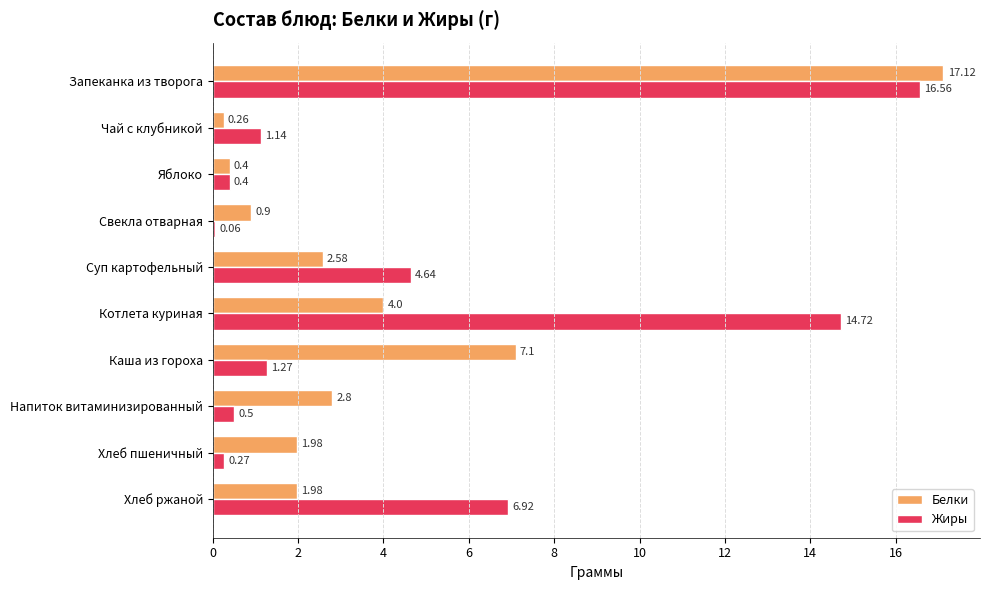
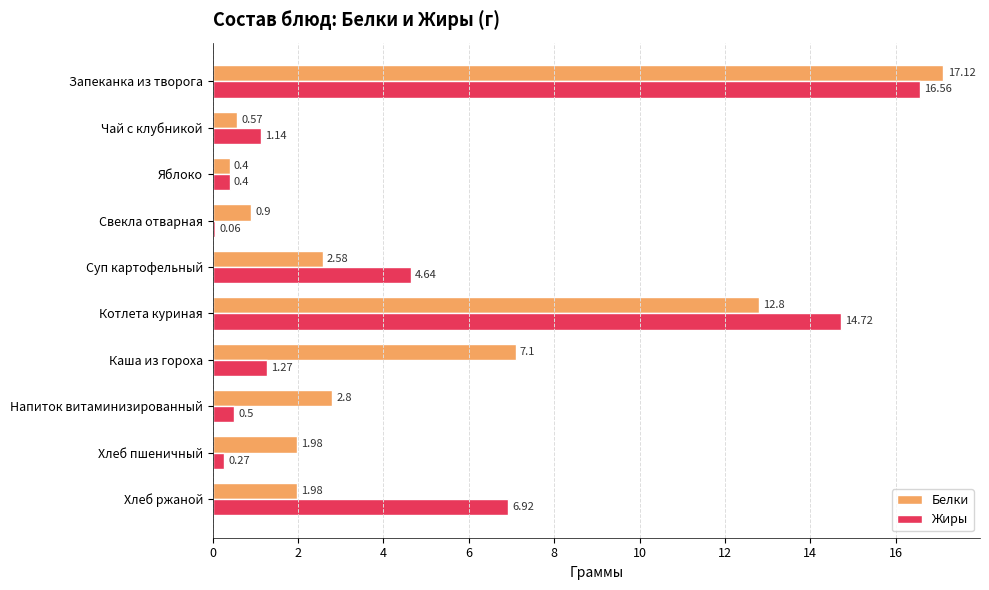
Белки, Чай с клубникой: 0.26 -> 0.57
Белки, Котлета куриная: 4.0 -> 12.8
